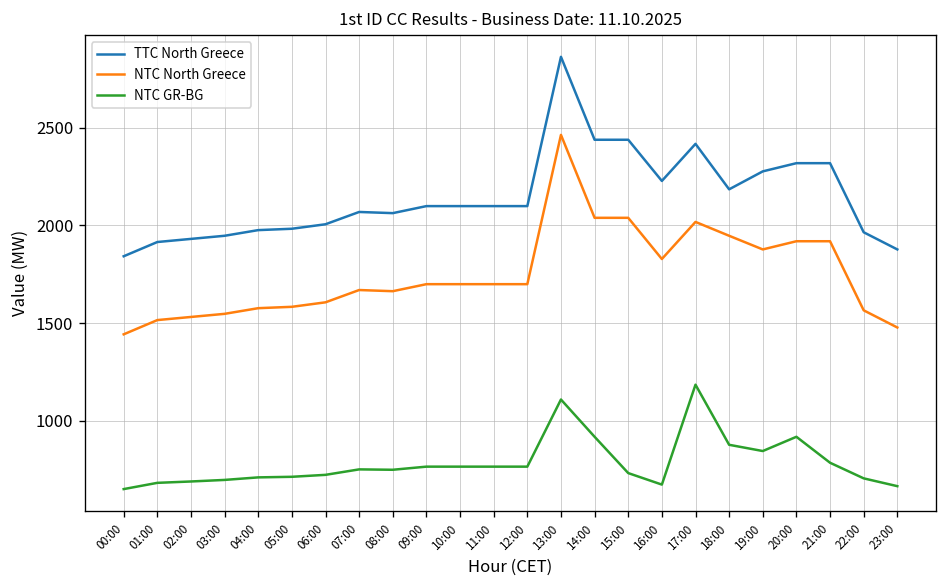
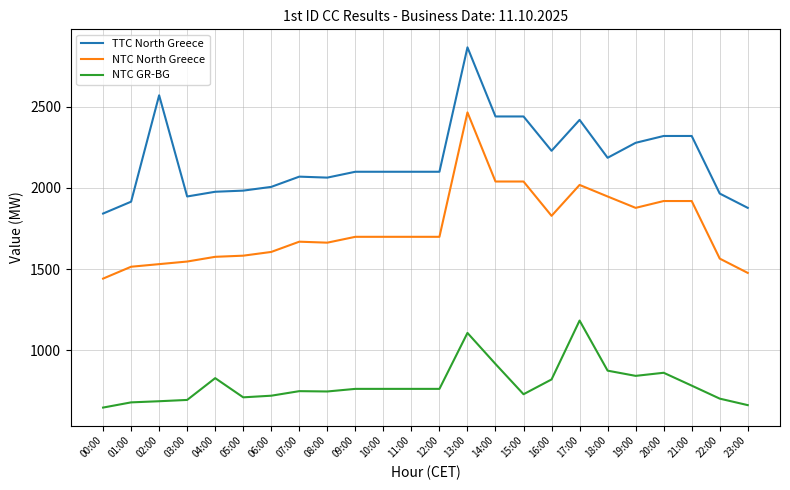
TTC North Greece, 02:00: 1930 -> 2570
NTC GR-BG, 04:00: 710 -> 830
NTC GR-BG, 16:00: 670 -> 820
NTC GR-BG, 20:00: 920 -> 860
